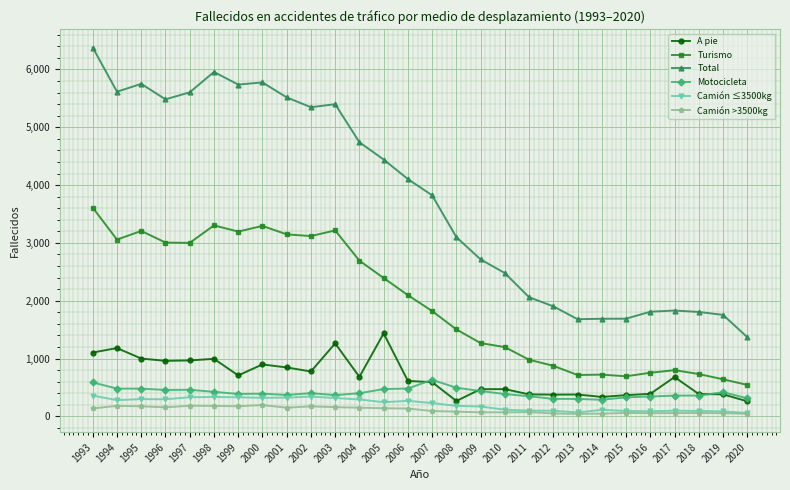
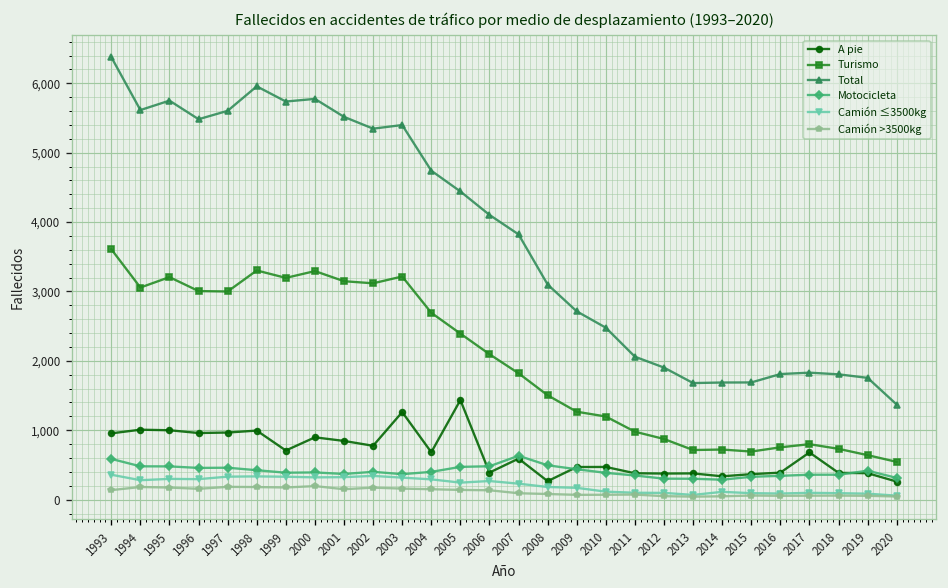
A pie, 1993: 1,100 -> 1,000
A pie, 1994: 1,200 -> 1,000
A pie, 2006: 600 -> 400
